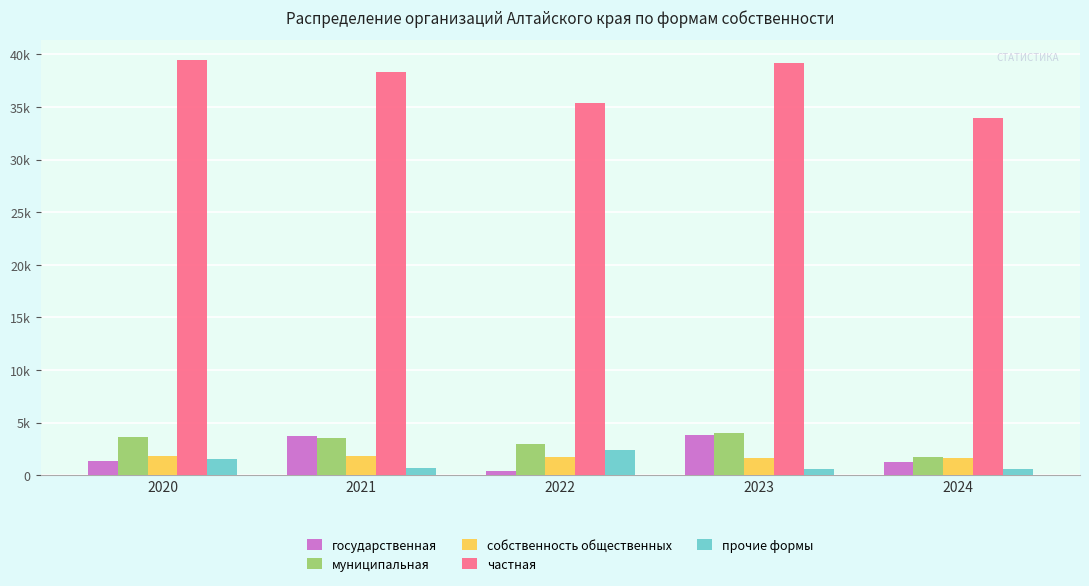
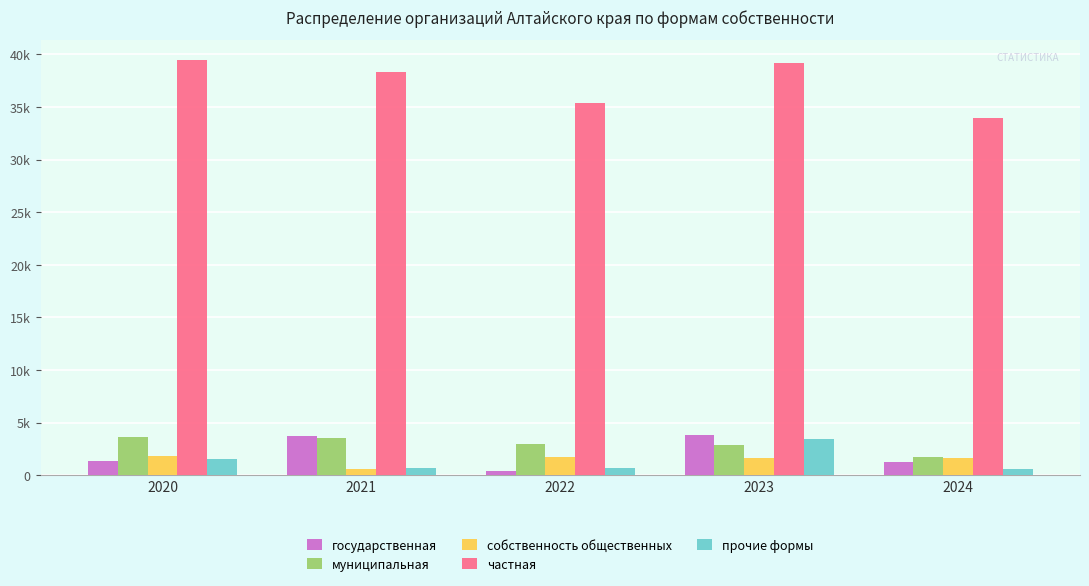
собственность общественных, 2021: 1800 -> 600
прочие формы, 2022: 2400 -> 600
муниципальная, 2023: 4000 -> 2900
прочие формы, 2023: 600 -> 3400
